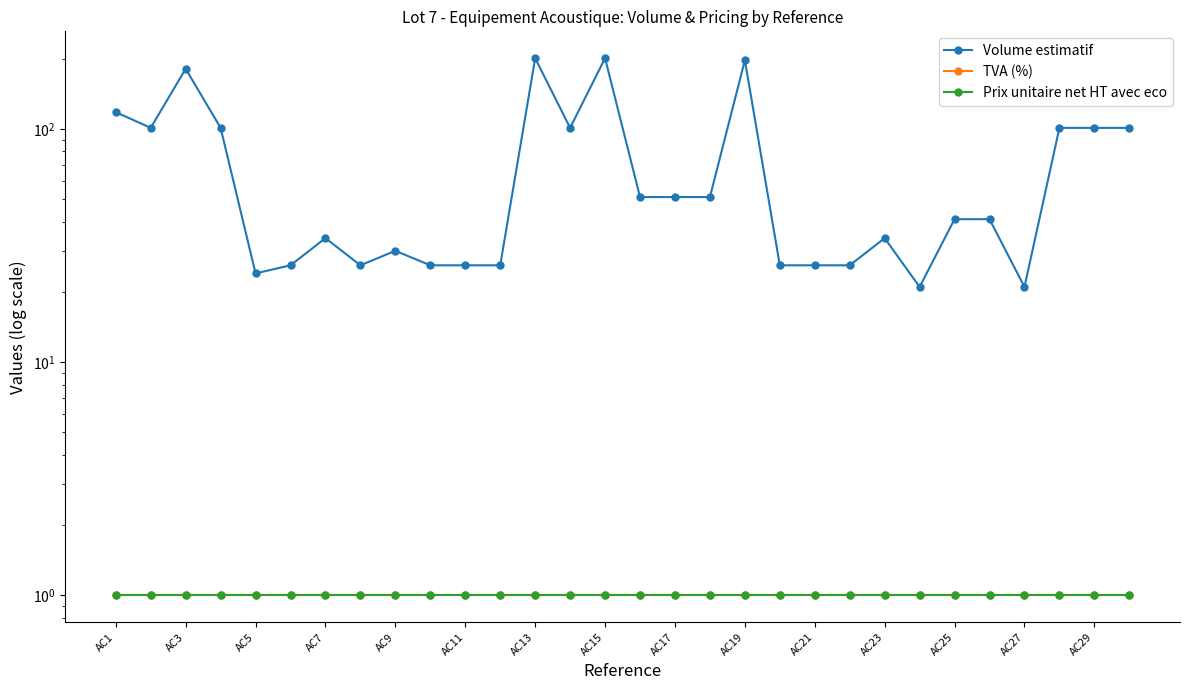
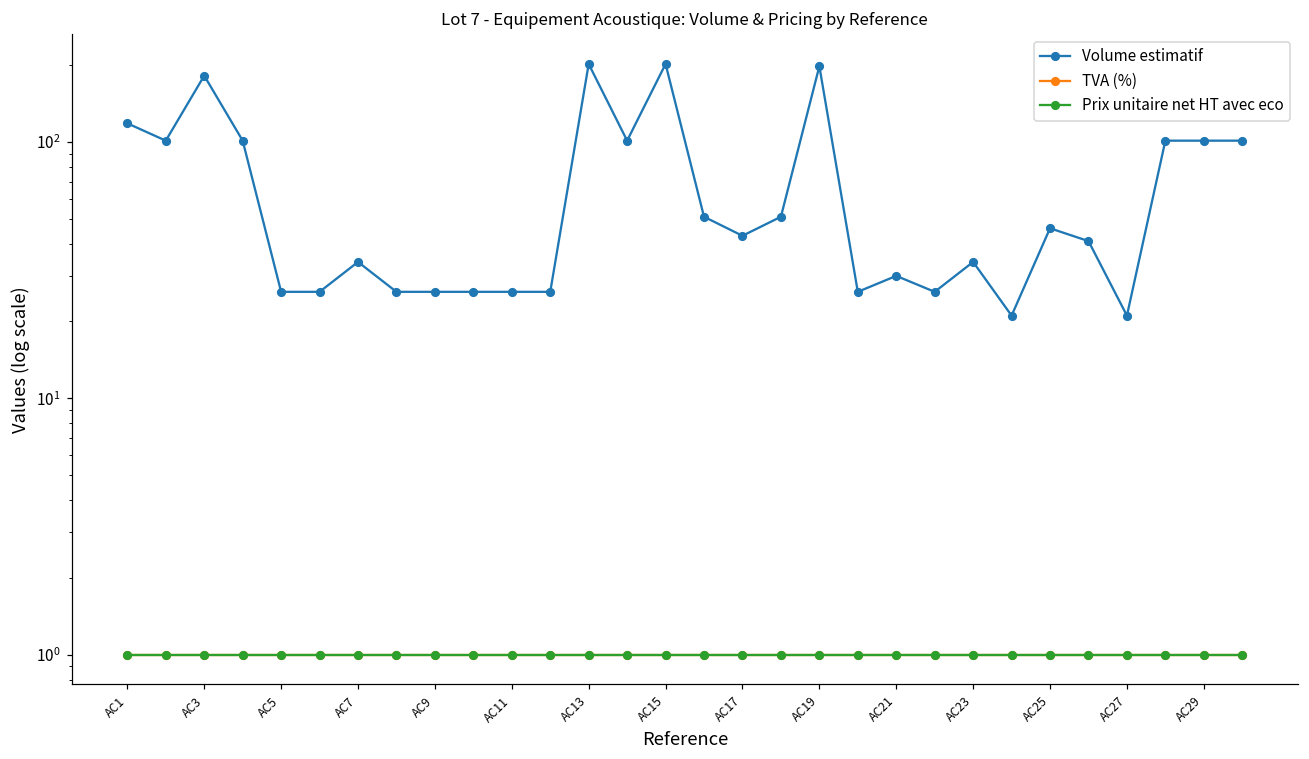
Volume estimatif, AC5: 24 -> 26
Volume estimatif, AC9: 30 -> 26
Volume estimatif, AC17: 51 -> 43
Volume estimatif, AC21: 26 -> 30
Volume estimatif, AC25: 41 -> 46
